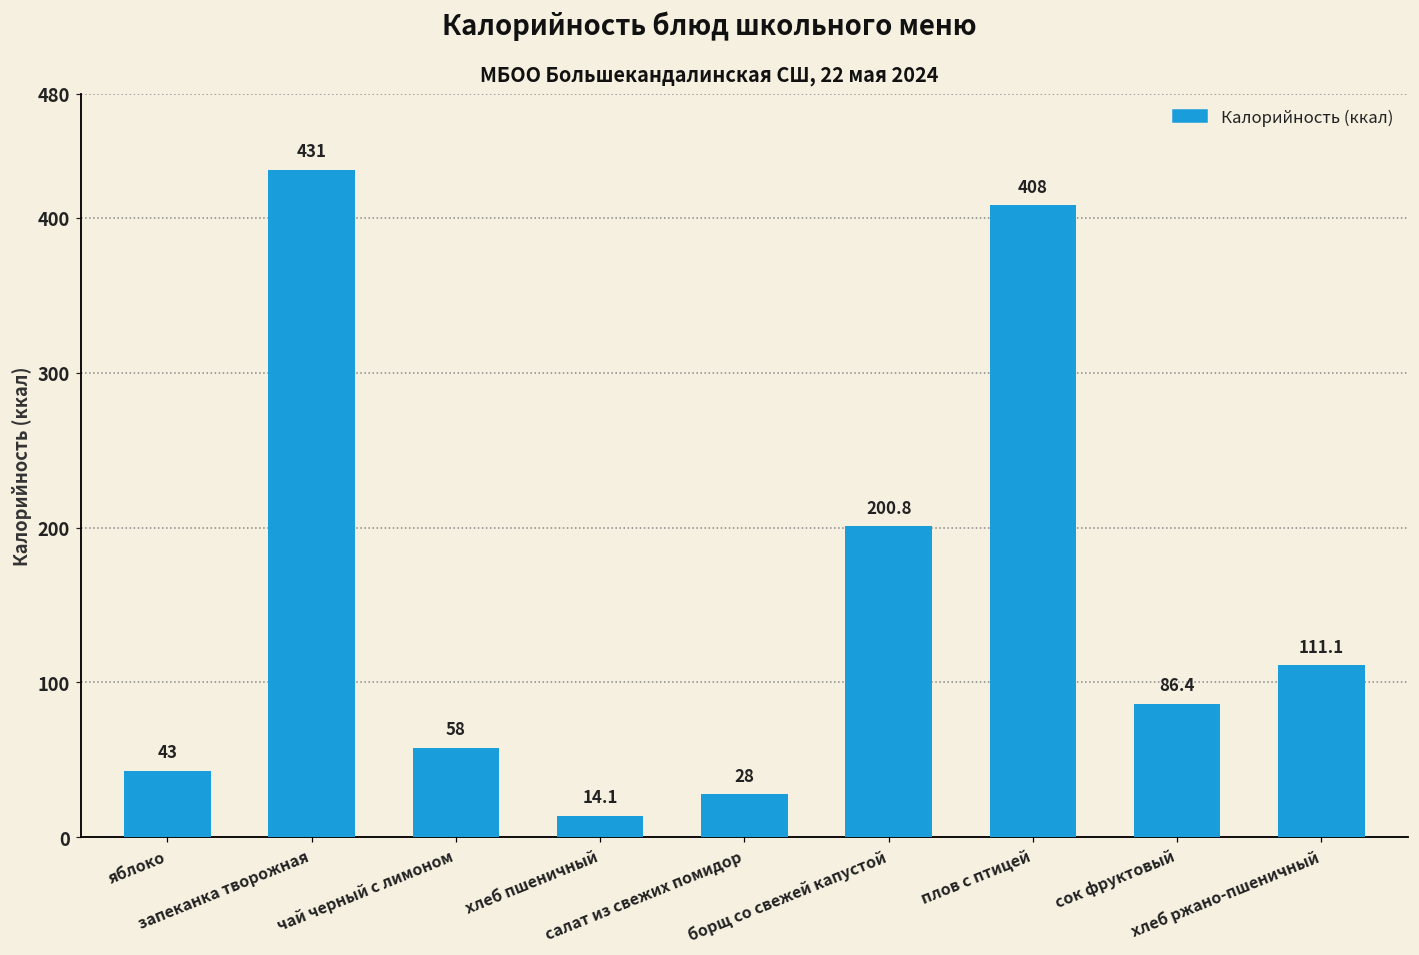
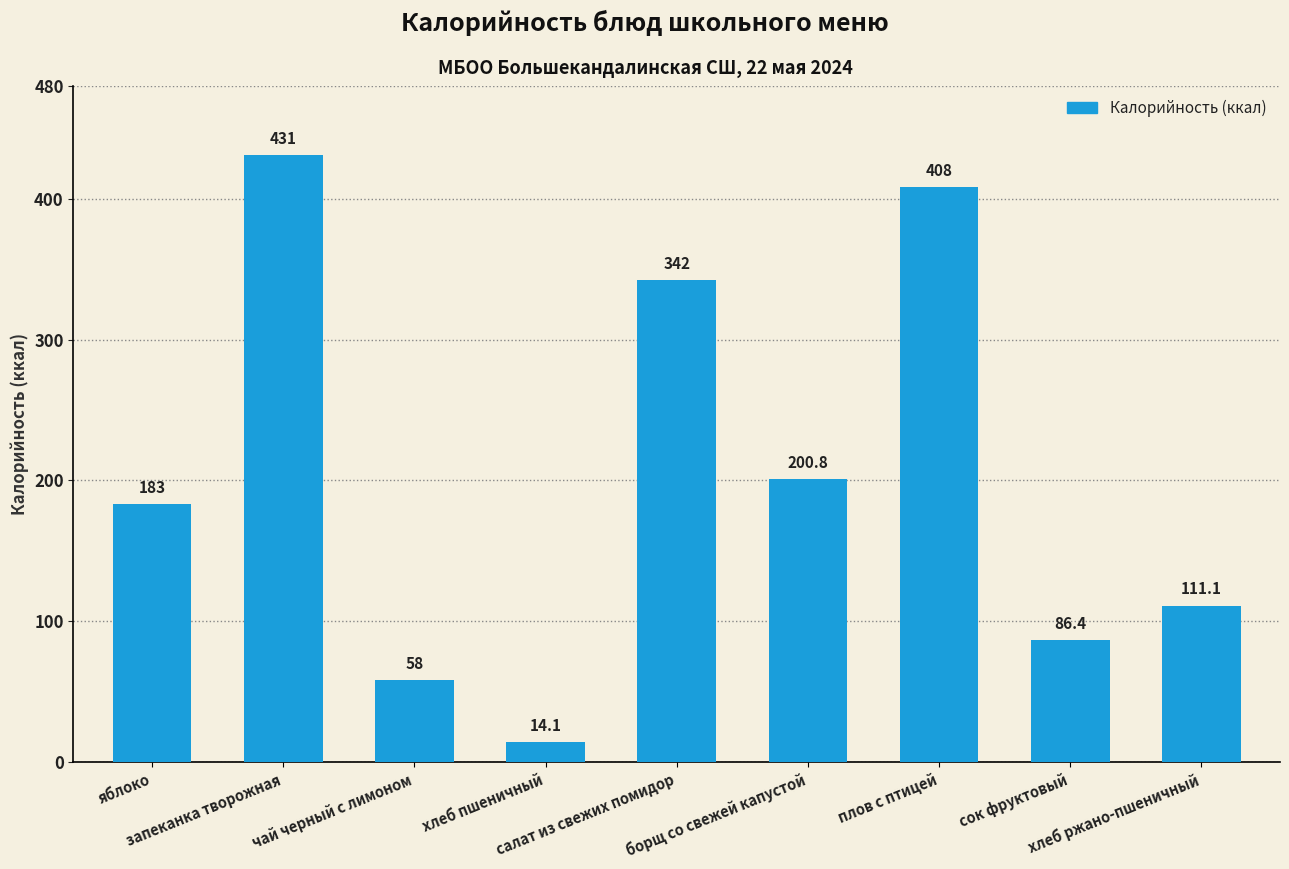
яблоко: 43 -> 183
салат из свежих помидор: 28 -> 342
